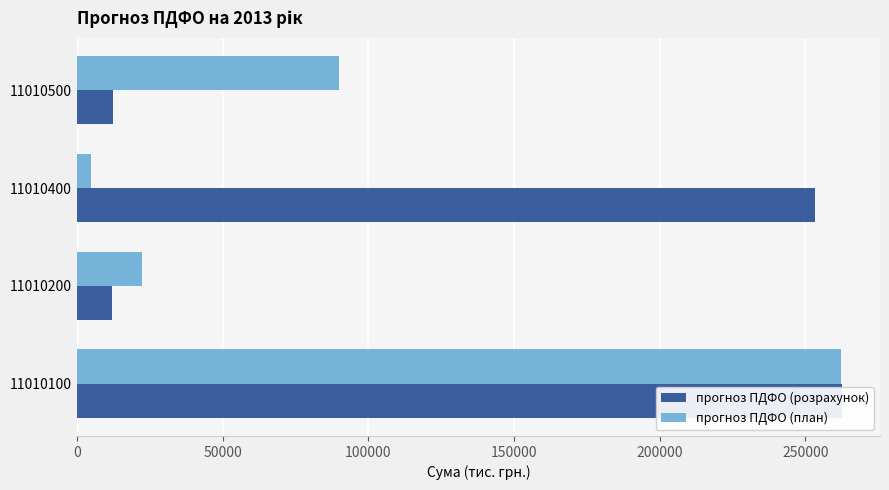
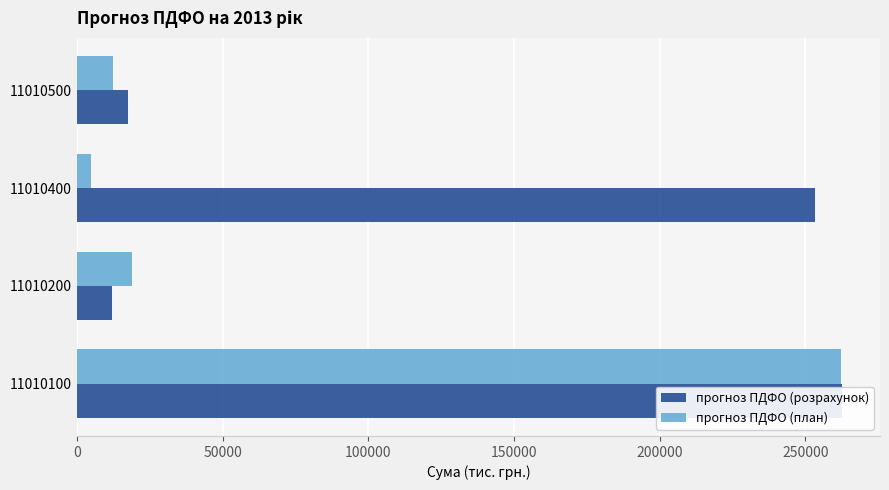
прогноз ПДФО (план), 11010500: 90000 -> 13000
прогноз ПДФО (розрахунок), 11010500: 13000 -> 18000
прогноз ПДФО (план), 11010200: 23000 -> 19000
